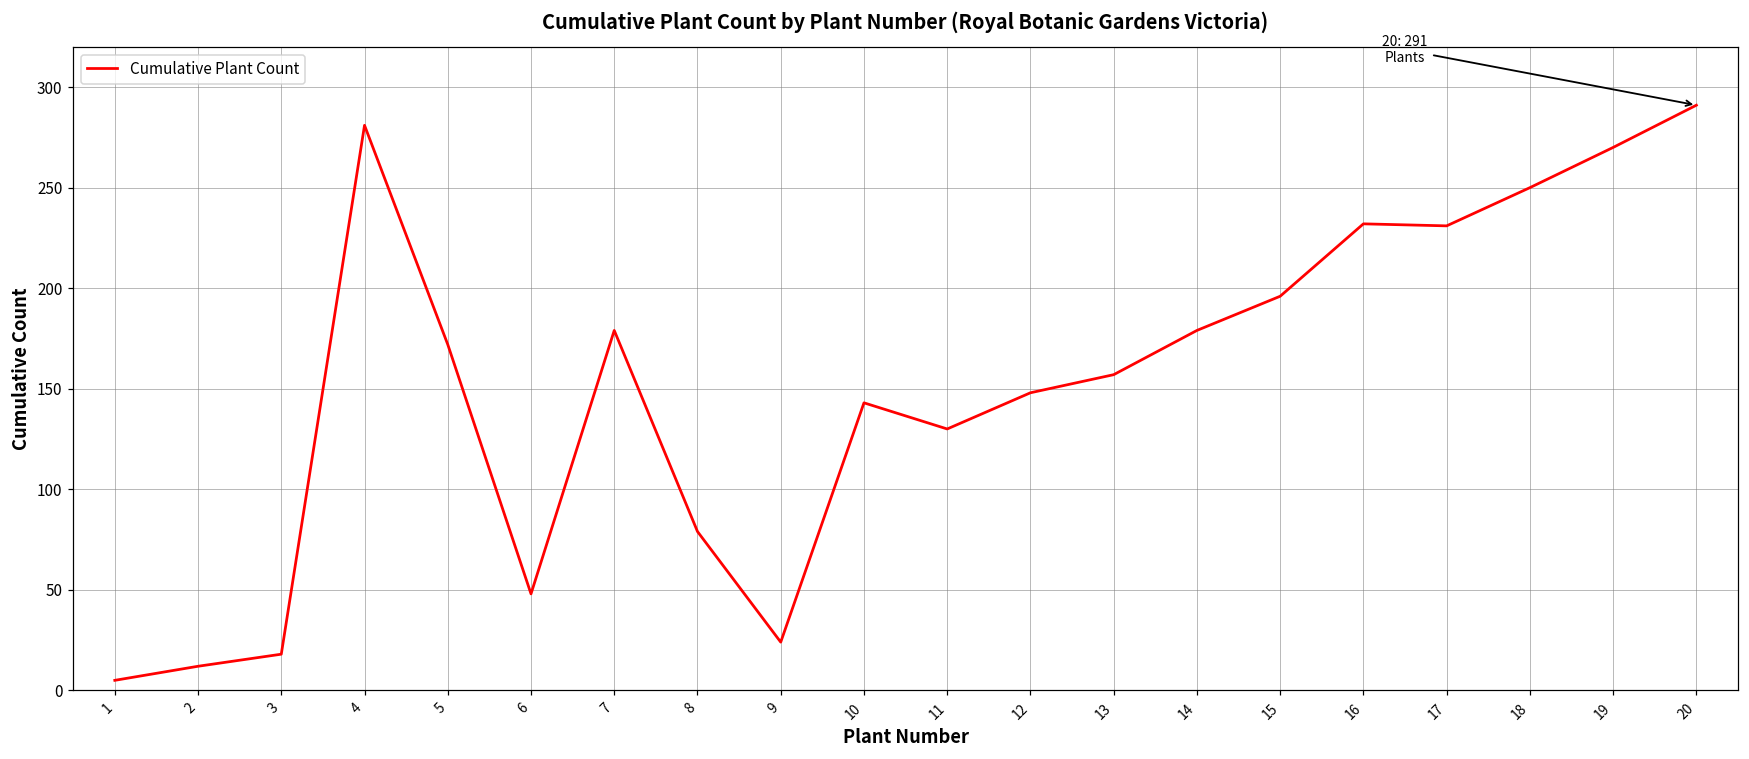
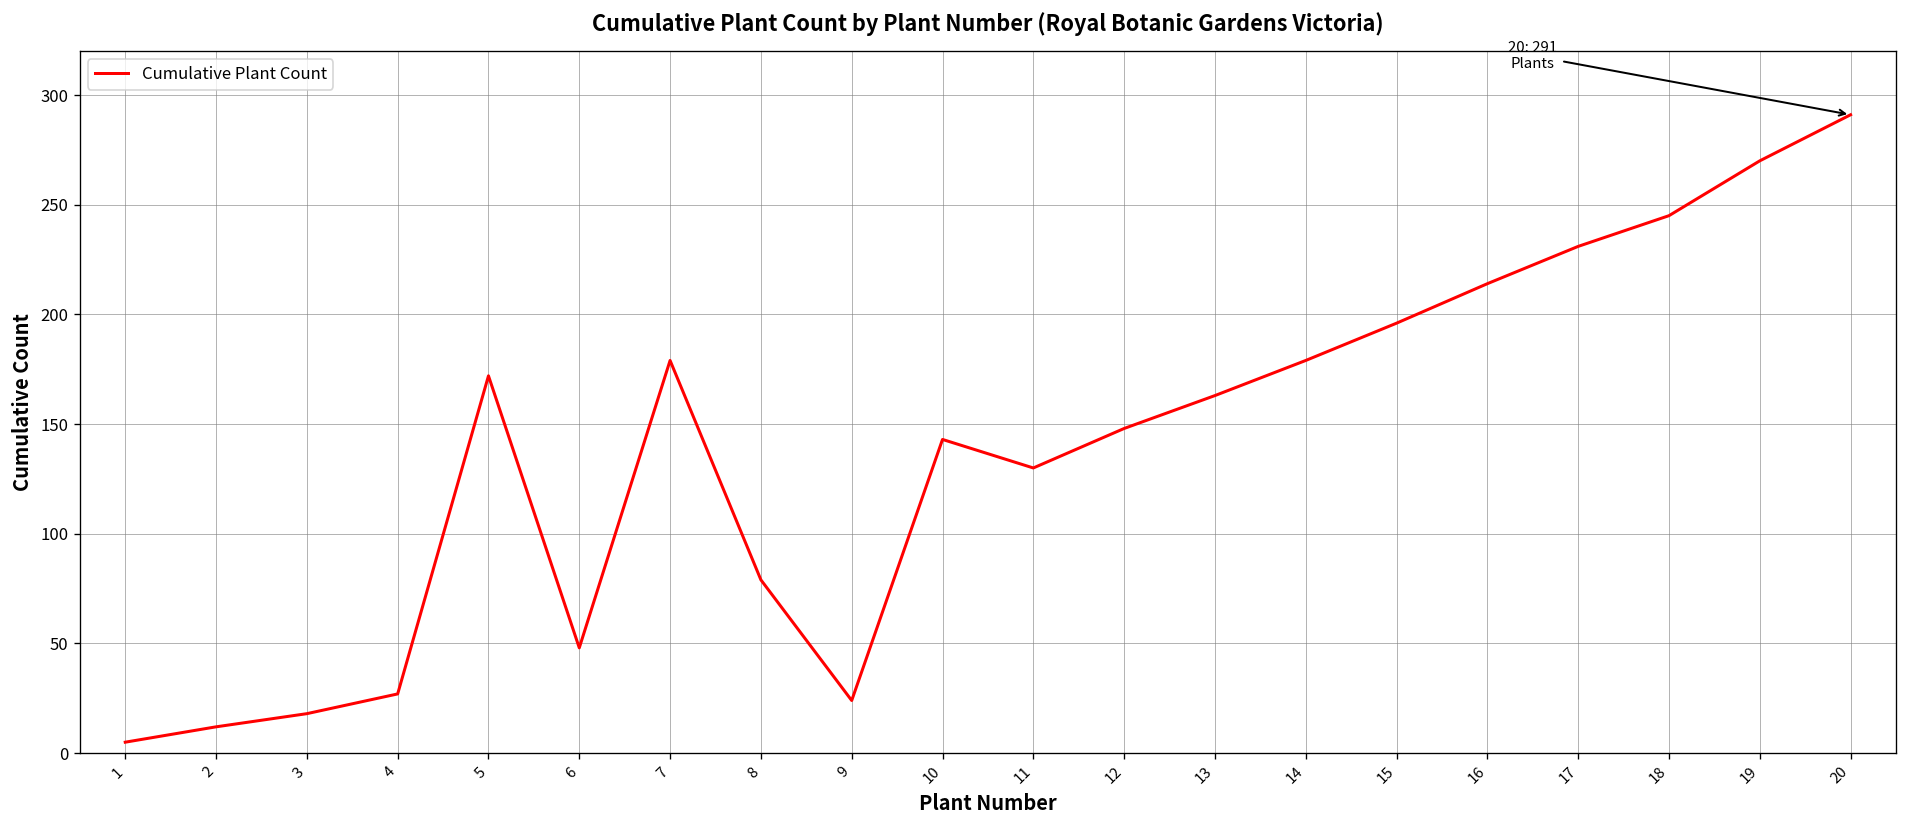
4: 281 -> 27
13: 157 -> 163
16: 232 -> 214
18: 250 -> 245
